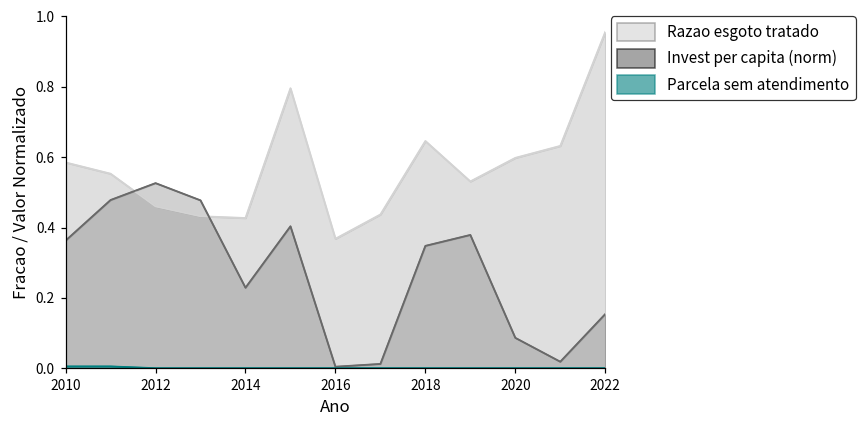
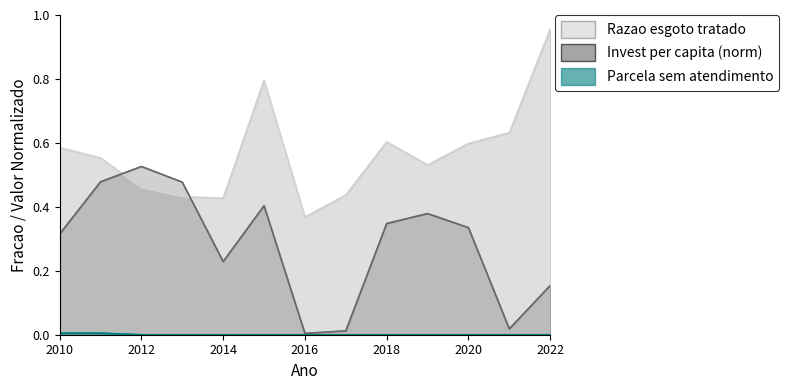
Invest per capita (norm), 2010: 0.36 -> 0.31
Razao esgoto tratado, 2018: 0.65 -> 0.60
Invest per capita (norm), 2020: 0.09 -> 0.33
